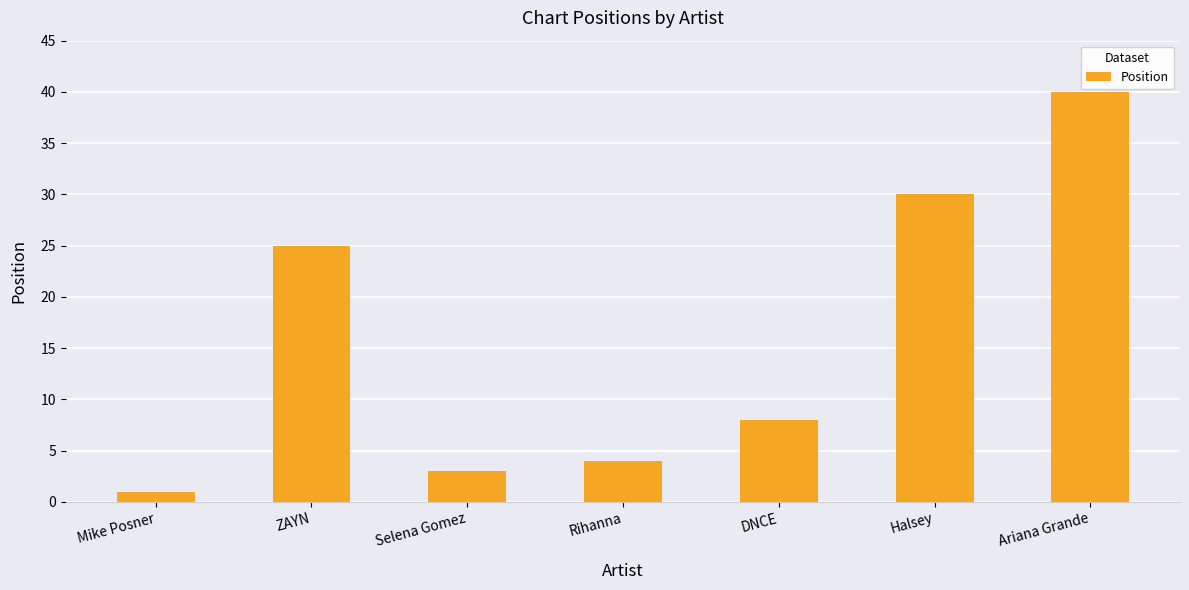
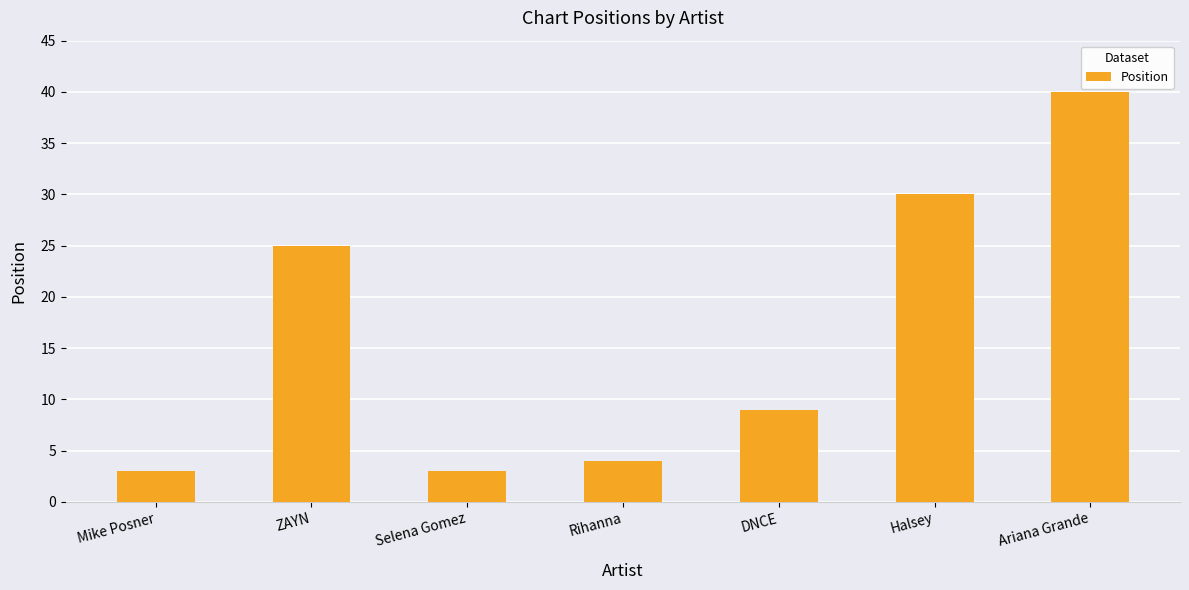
Mike Posner: 1 -> 3
DNCE: 8 -> 9
